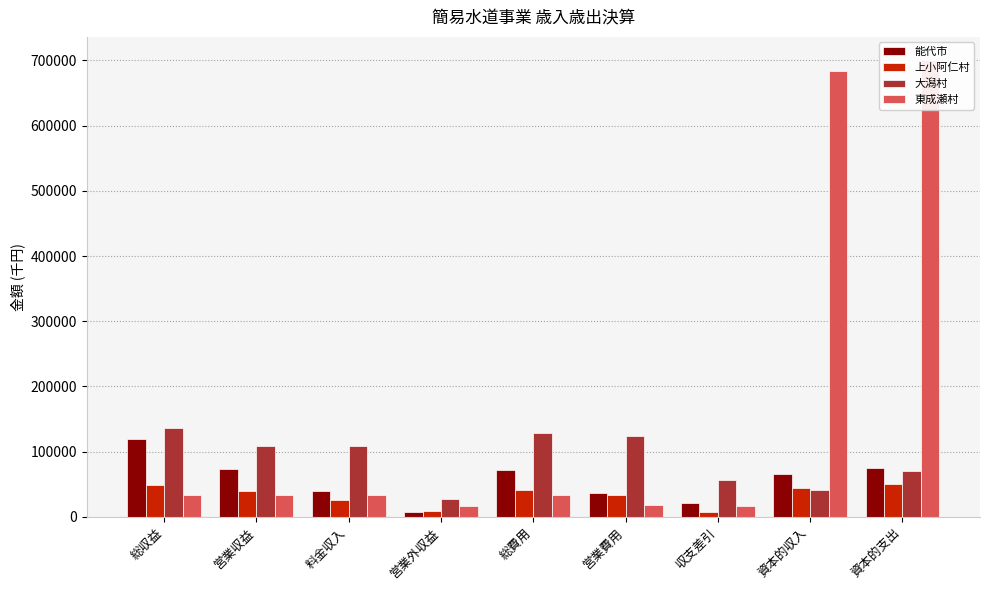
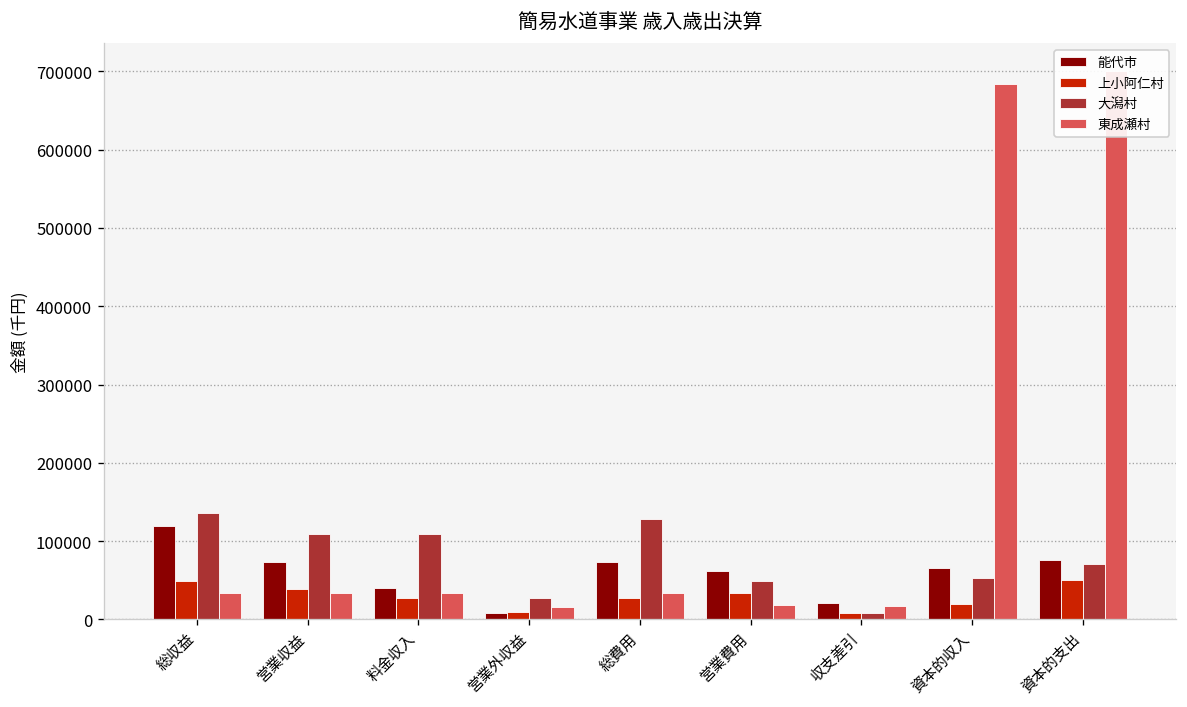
上小阿仁村, 総費用: 40000 -> 30000
能代市, 営業費用: 40000 -> 60000
大潟村, 営業費用: 120000 -> 50000
大潟村, 収支差引: 60000 -> 10000
上小阿仁村, 資本的収入: 40000 -> 20000
大潟村, 資本的収入: 40000 -> 50000
